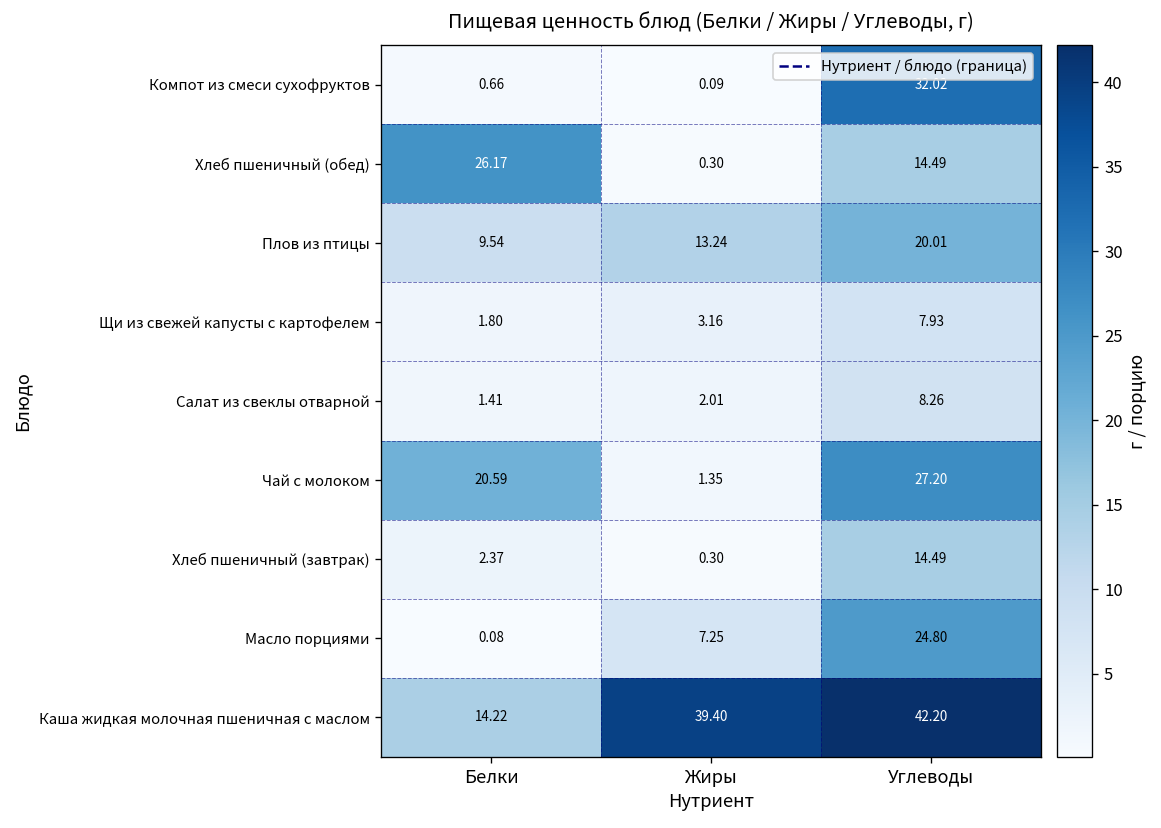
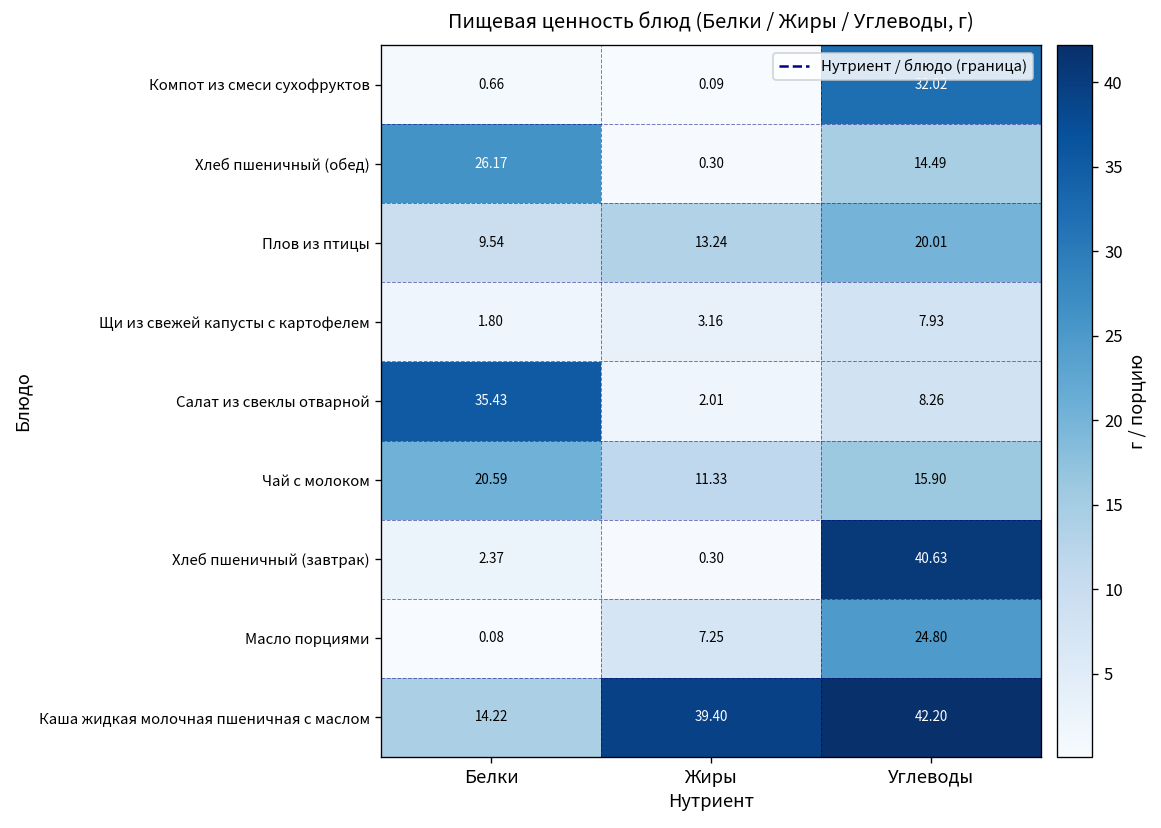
Салат из свеклы отварной, Белки: 1.41 -> 35.43
Чай с молоком, Жиры: 1.35 -> 11.33
Чай с молоком, Углеводы: 27.20 -> 15.90
Хлеб пшеничный (завтрак), Углеводы: 14.49 -> 40.63
